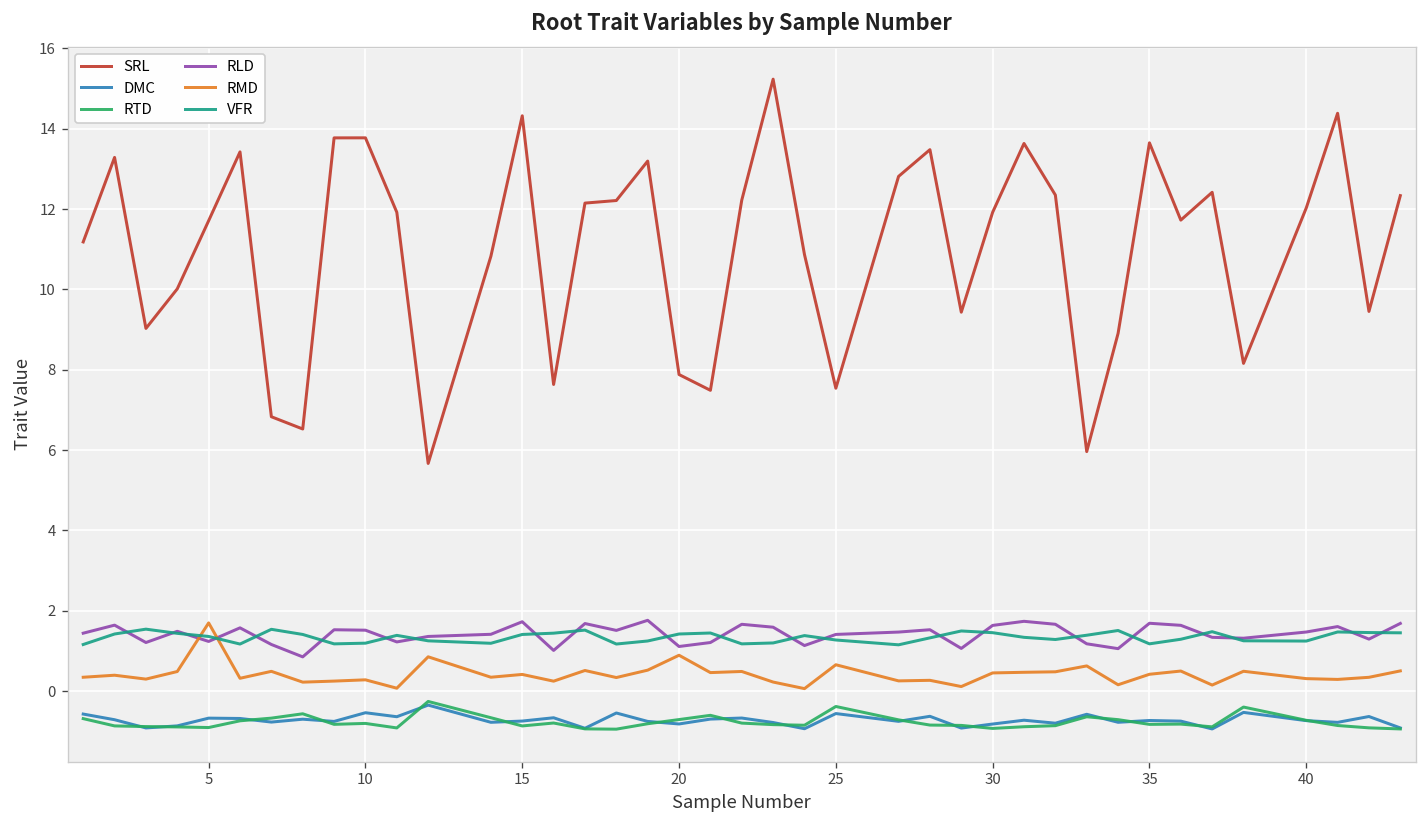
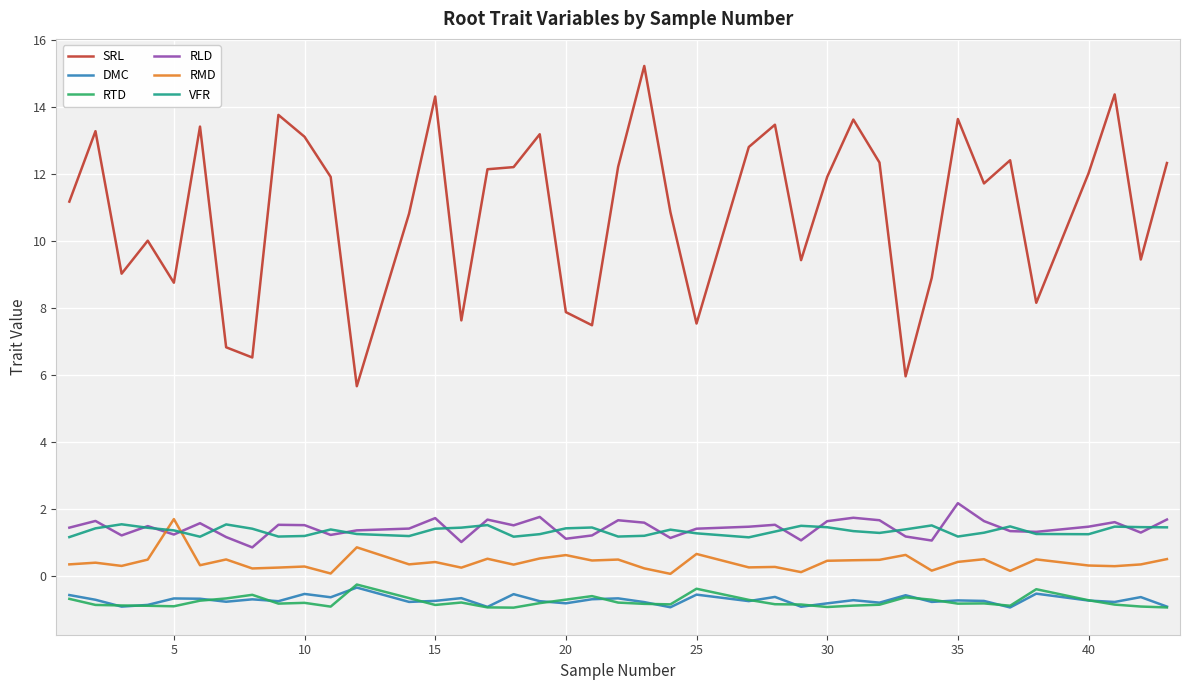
SRL, 5: 11.7 -> 8.8
SRL, 10: 13.8 -> 13.1
RMD, 20: 0.9 -> 0.6
RLD, 35: 1.7 -> 2.2
